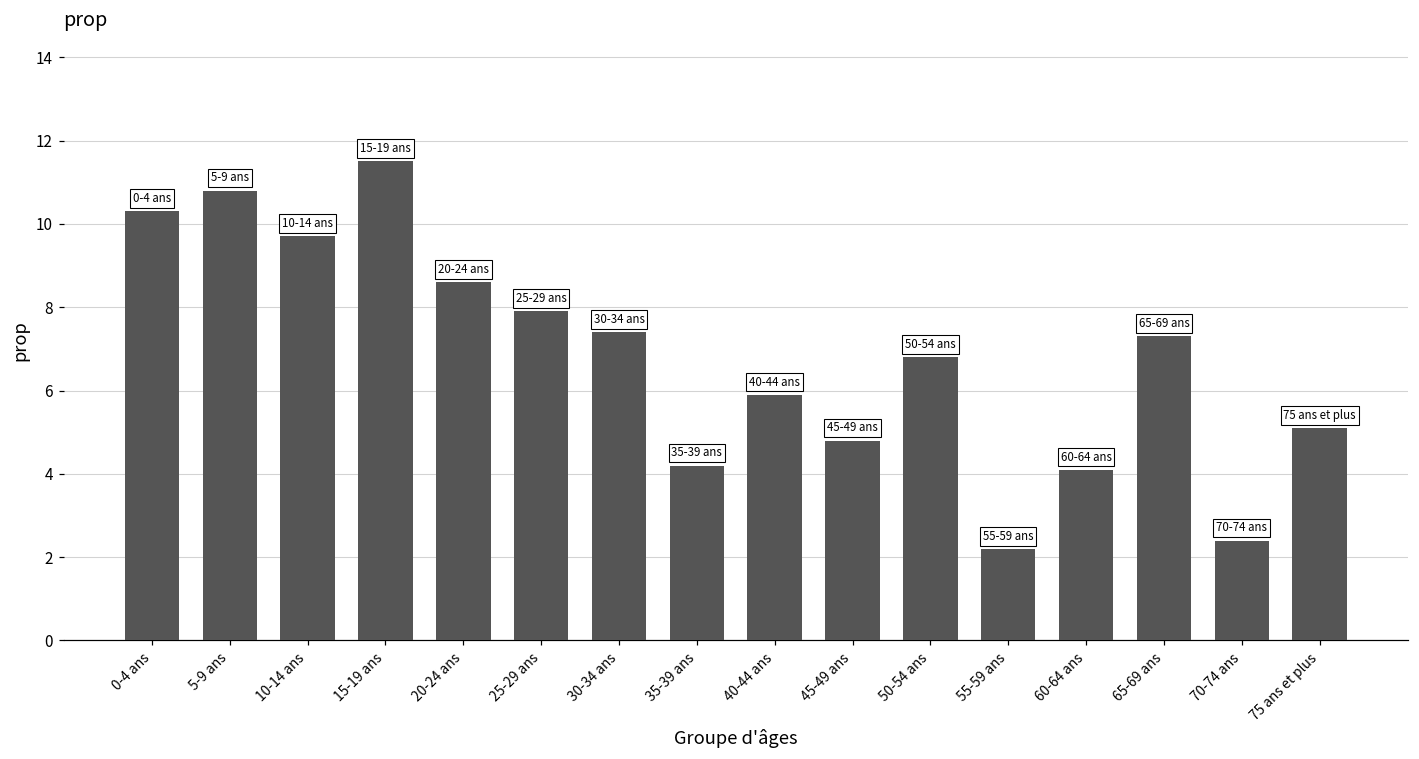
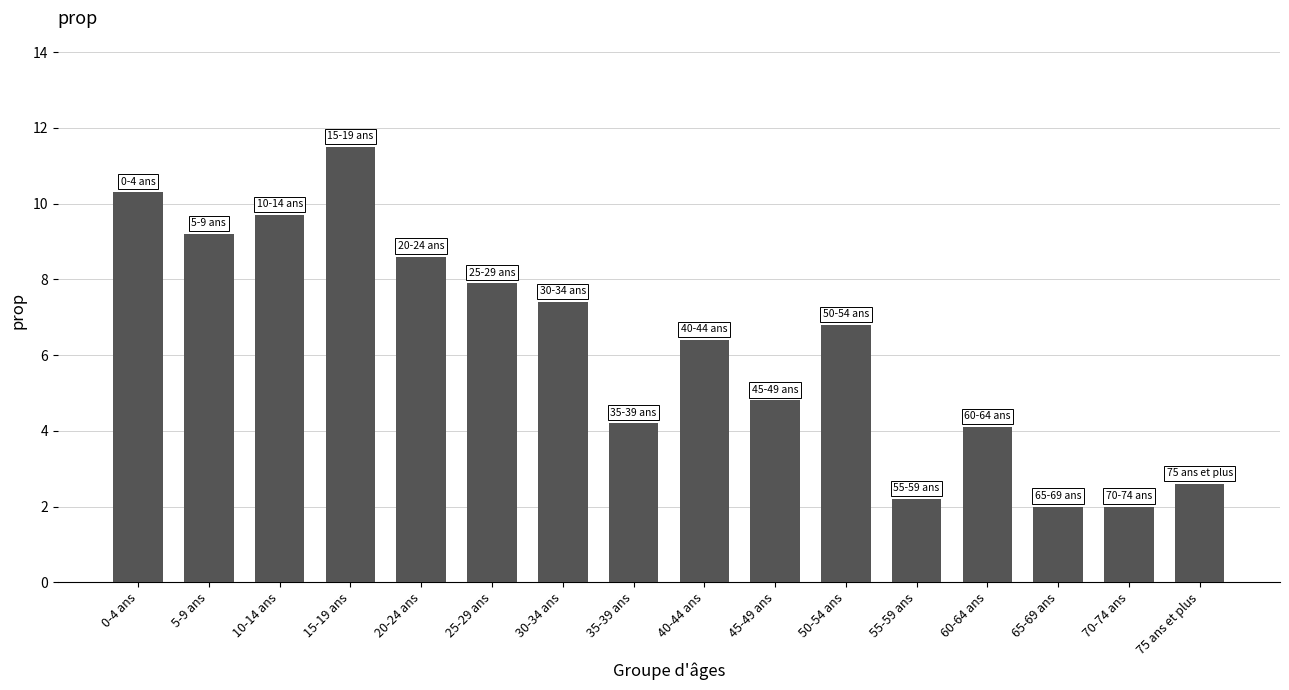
5-9 ans: 10.8 -> 9.2
40-44 ans: 5.9 -> 6.4
65-69 ans: 7.3 -> 2.0
70-74 ans: 2.4 -> 2.0
75 ans et plus: 5.1 -> 2.6
